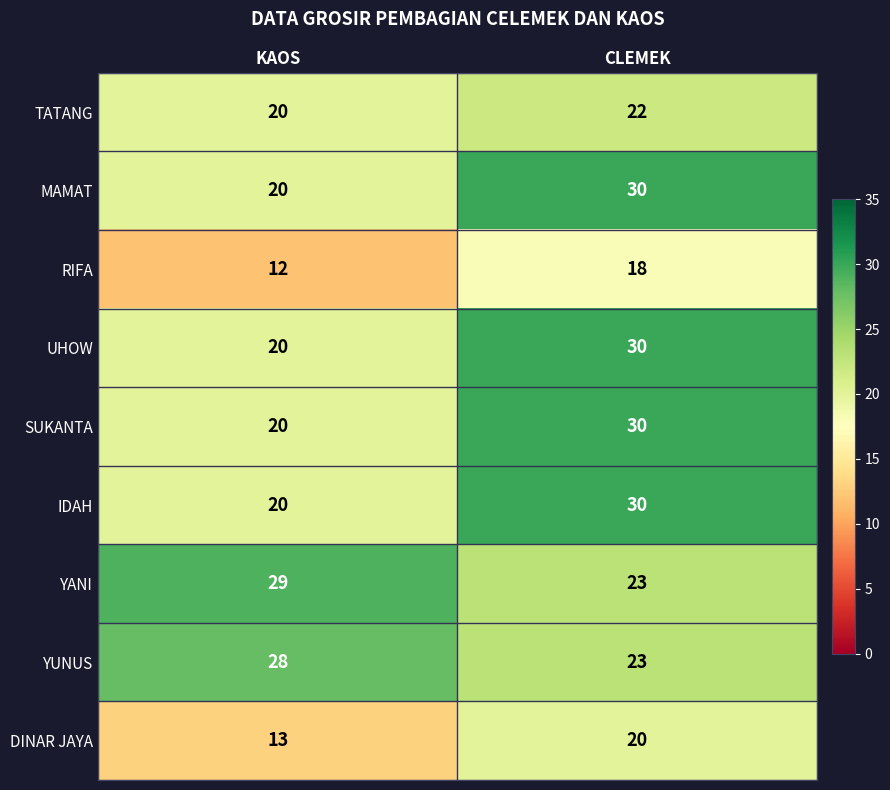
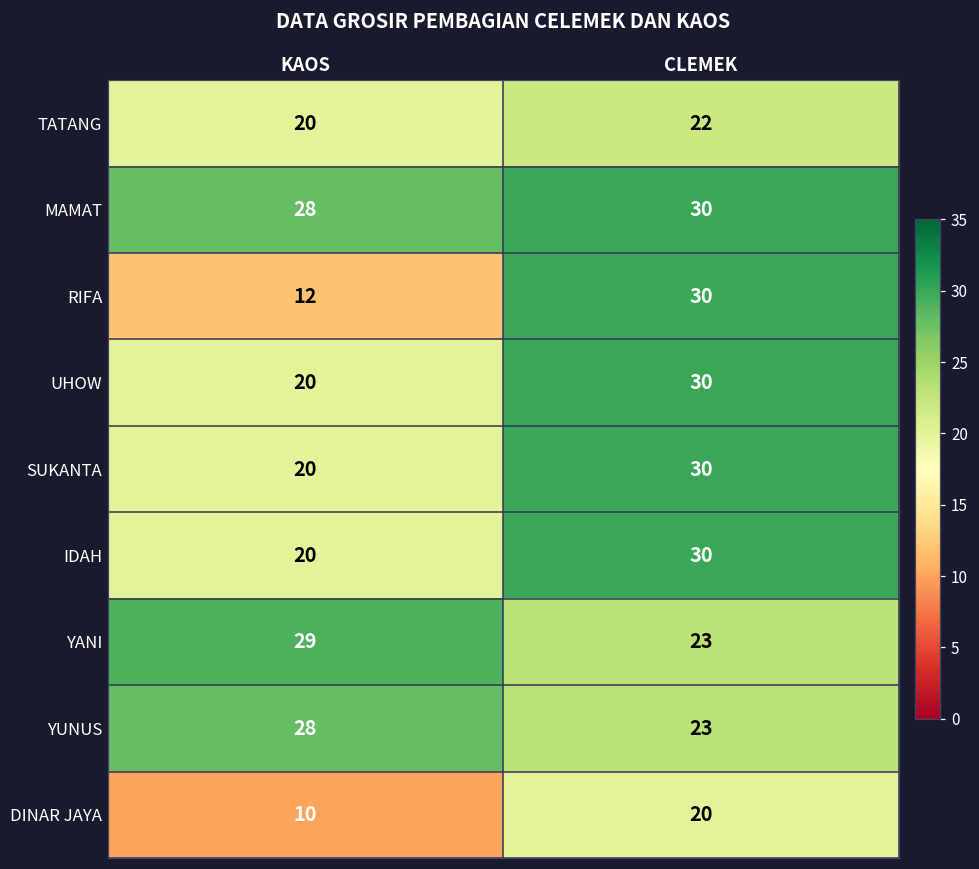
MAMAT, KAOS: 20 -> 28
RIFA, CLEMEK: 18 -> 30
DINAR JAYA, KAOS: 13 -> 10
